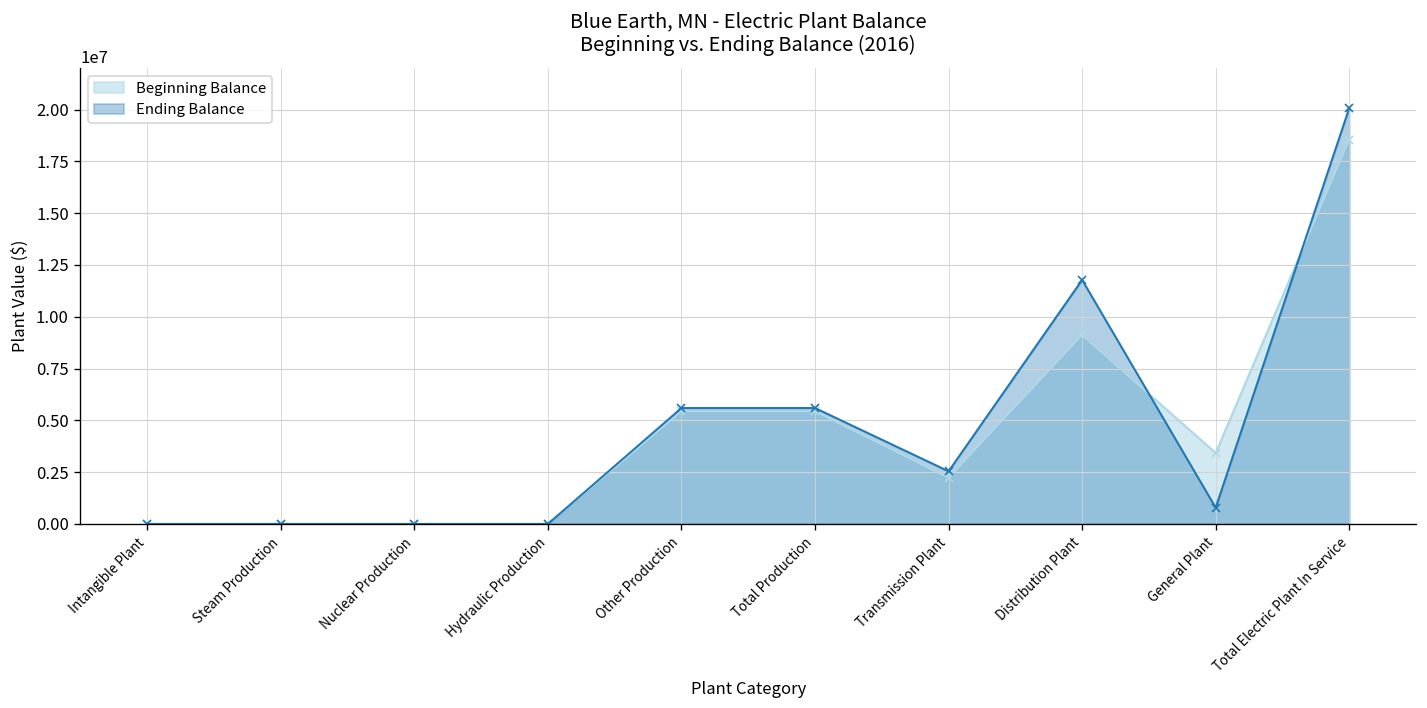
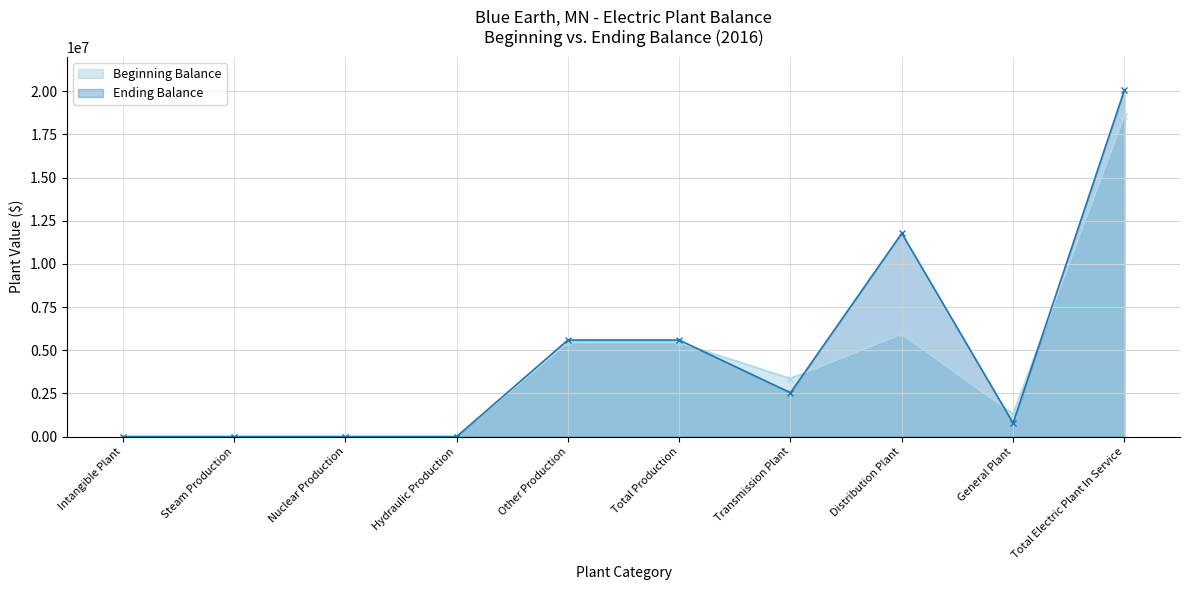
Beginning Balance, Transmission Plant: 2200000 -> 3400000
Beginning Balance, Distribution Plant: 9100000 -> 5900000
Beginning Balance, General Plant: 3400000 -> 1300000
